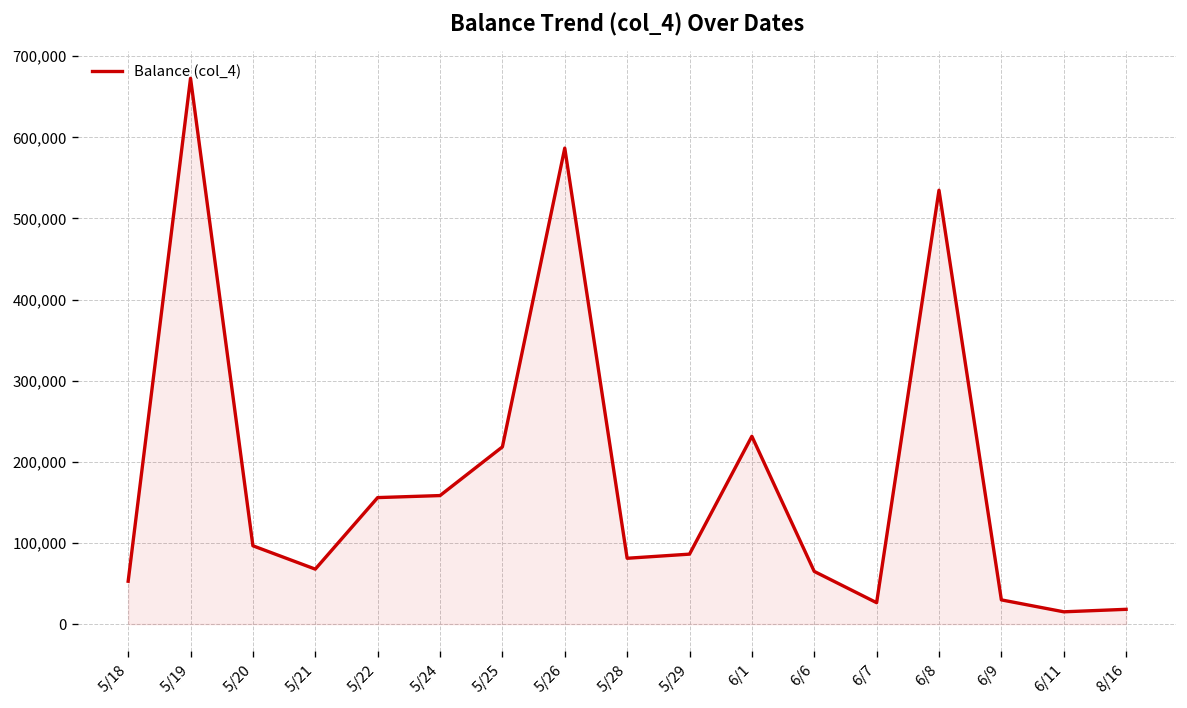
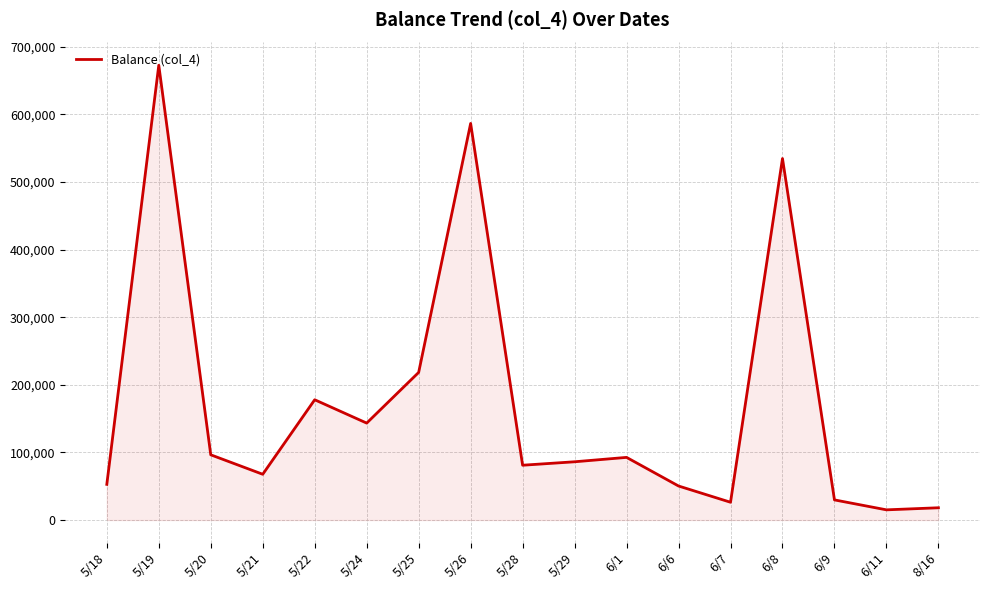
5/22: 160,000 -> 180,000
5/24: 160,000 -> 140,000
6/1: 230,000 -> 90,000
6/6: 60,000 -> 50,000
